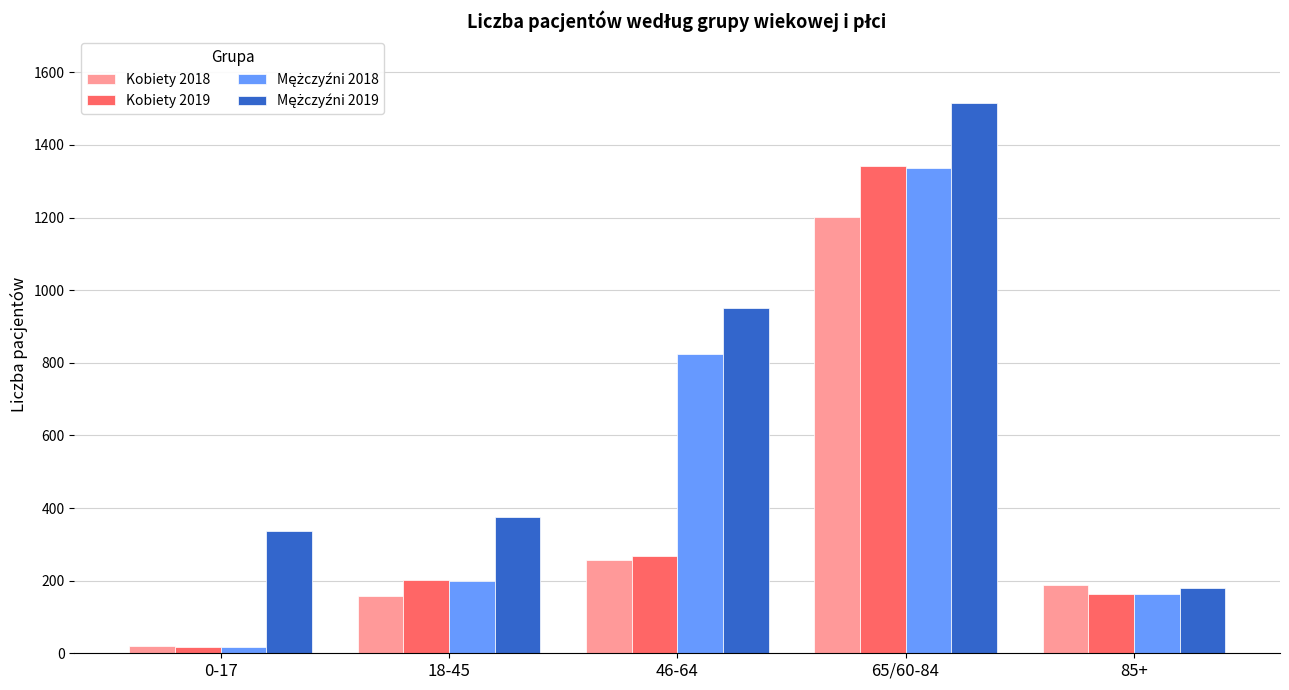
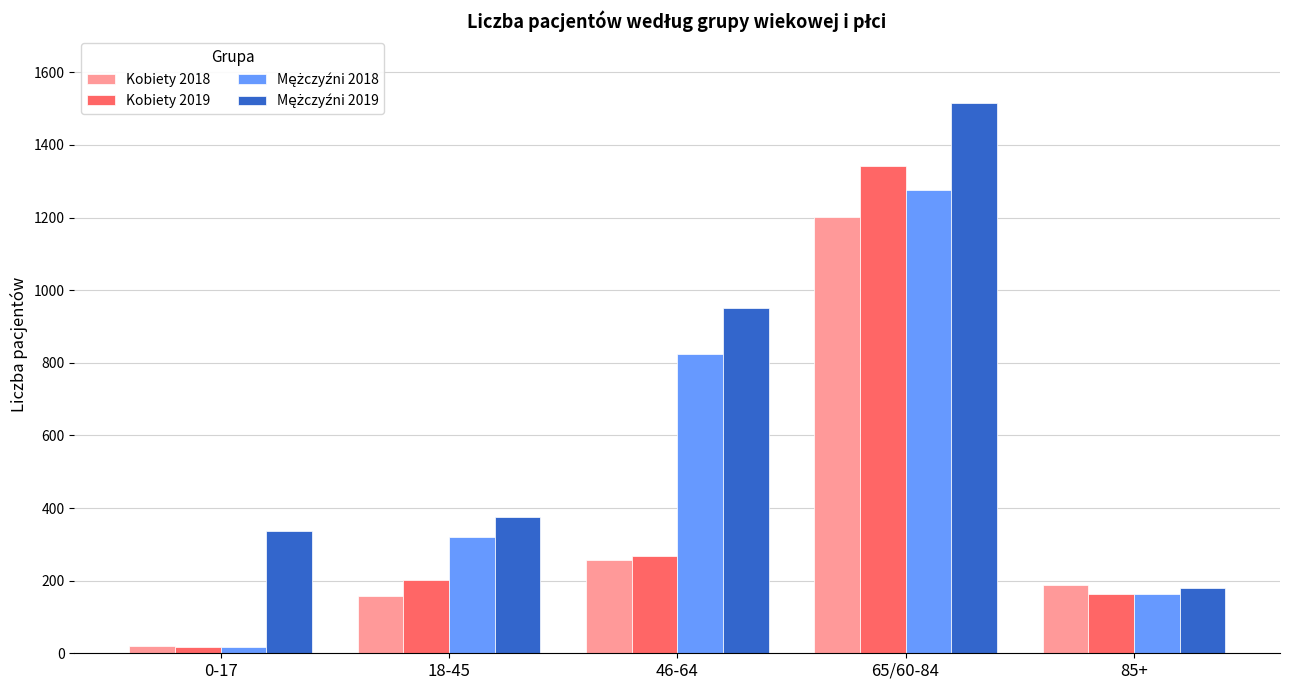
Mężczyźni 2018, 18-45: 200 -> 320
Mężczyźni 2018, 65/60-84: 1340 -> 1280
